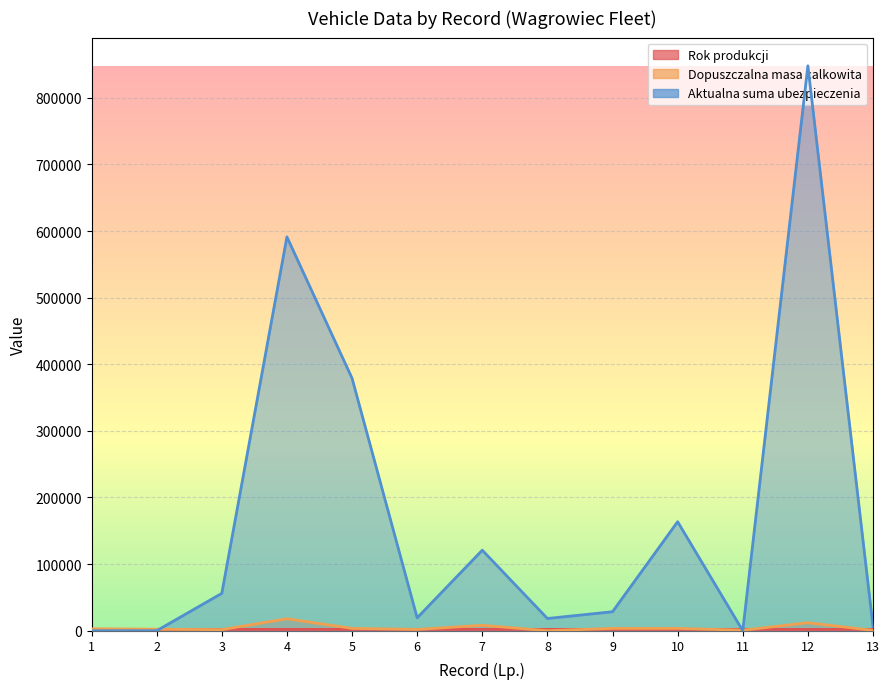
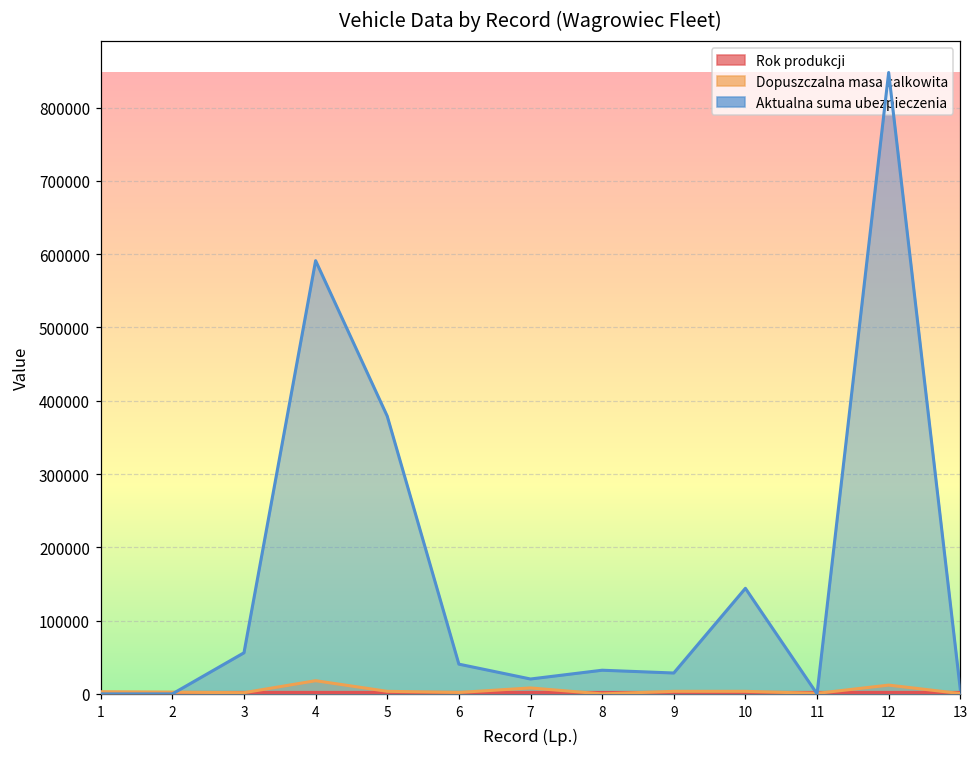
Aktualna suma ubezpieczenia, 6: 20000 -> 40000
Aktualna suma ubezpieczenia, 7: 120000 -> 20000
Aktualna suma ubezpieczenia, 8: 20000 -> 30000
Aktualna suma ubezpieczenia, 10: 160000 -> 140000
